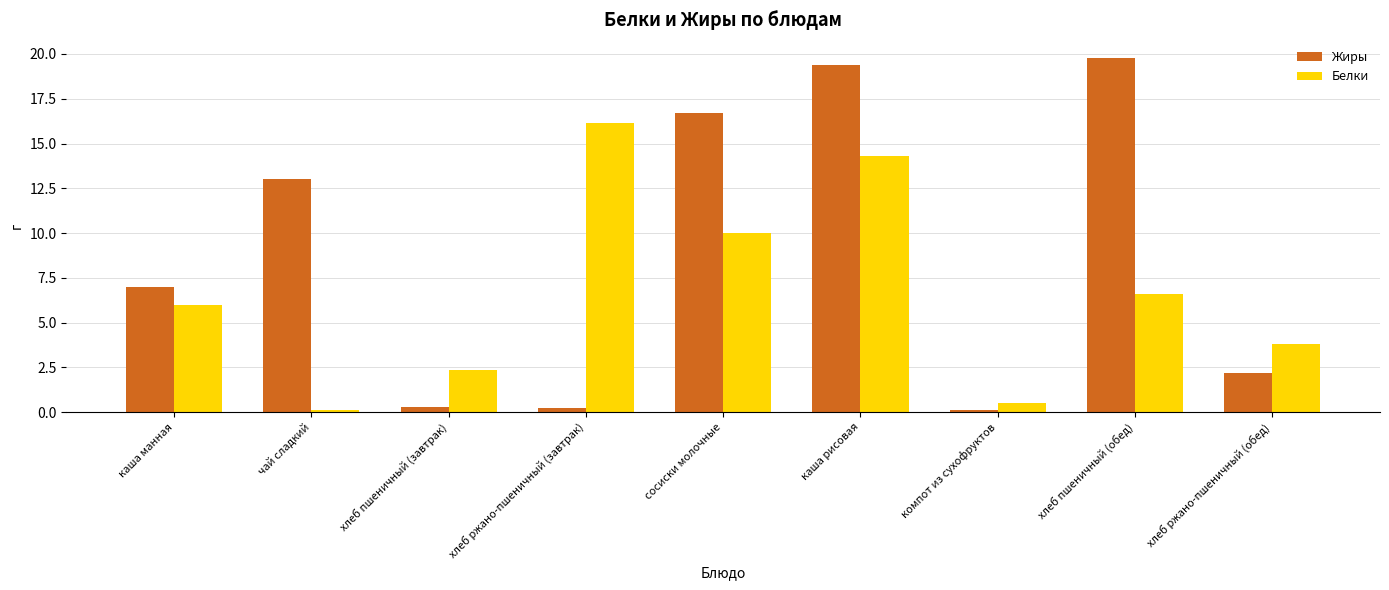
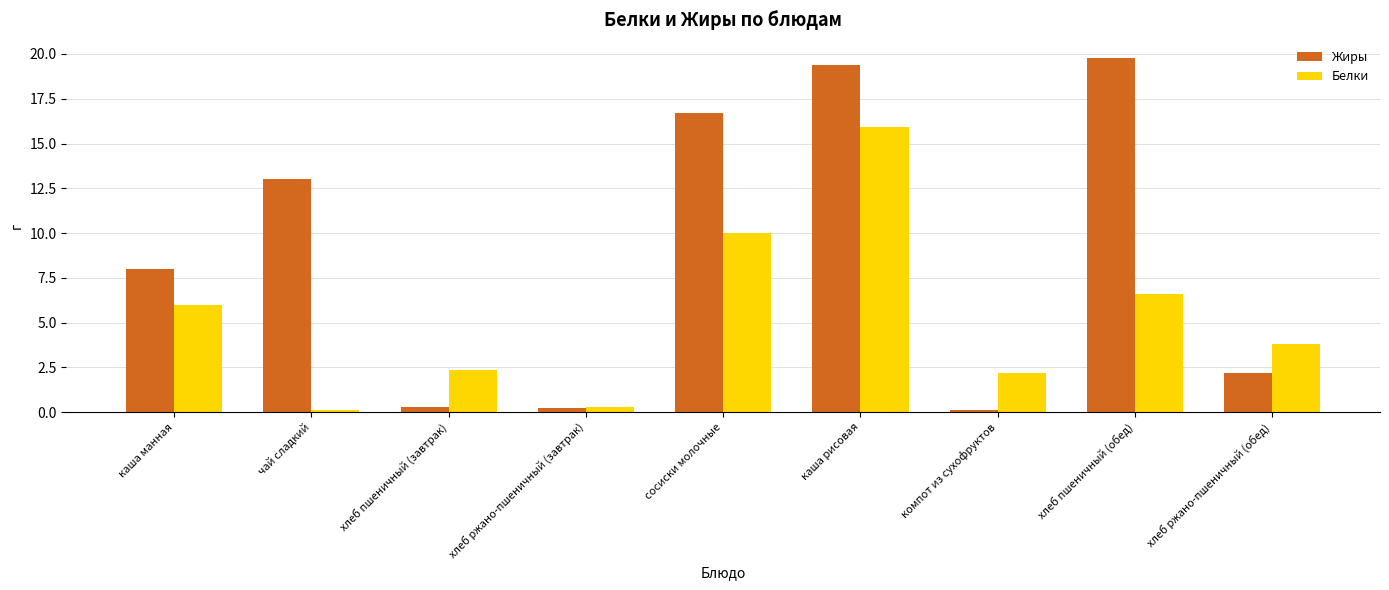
Жиры, каша манная: 7 -> 8
Белки, хлеб ржано-пшеничный (завтрак): 16.1 -> 0.3
Белки, каша рисовая: 14.3 -> 15.9
Белки, компот из сухофруктов: 0.5 -> 2.2
